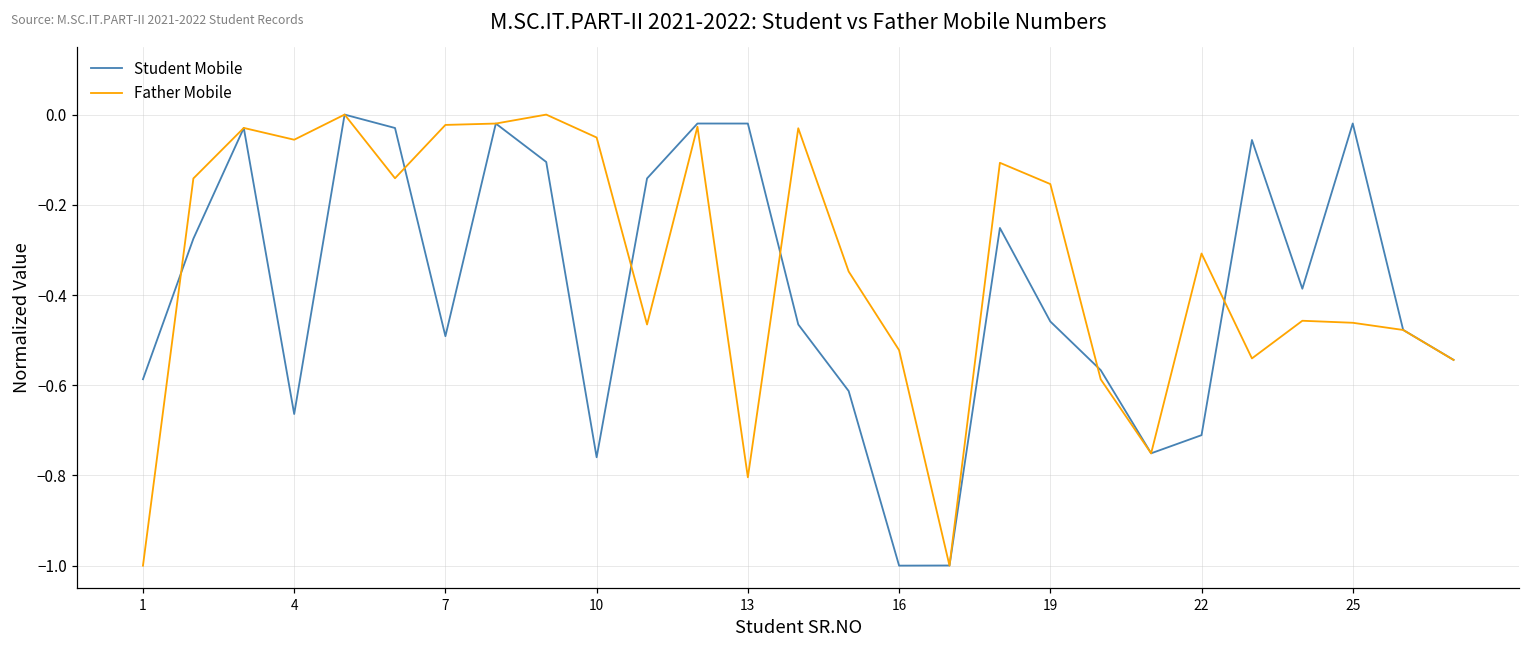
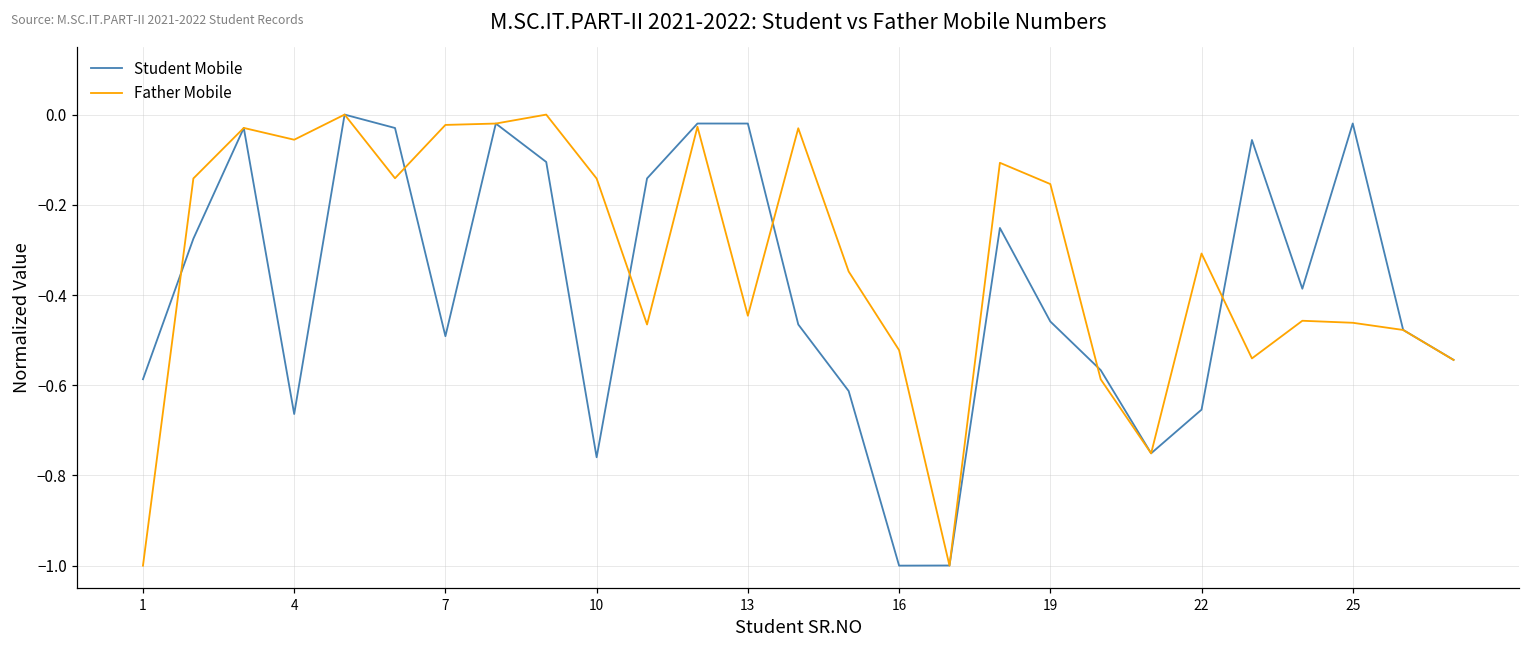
Father Mobile, 10: -0.05 -> -0.14
Father Mobile, 13: -0.80 -> -0.45
Student Mobile, 22: -0.71 -> -0.65
